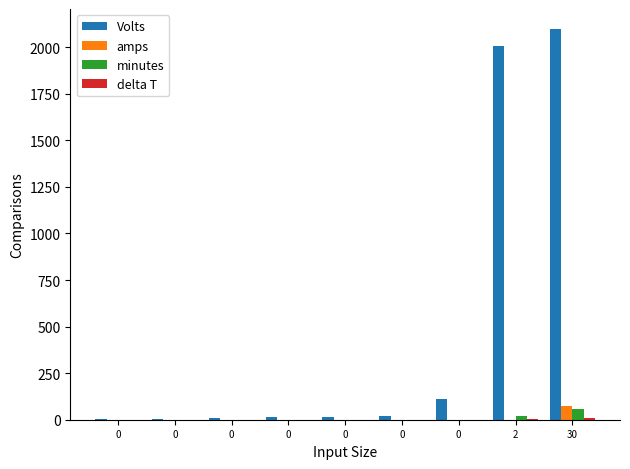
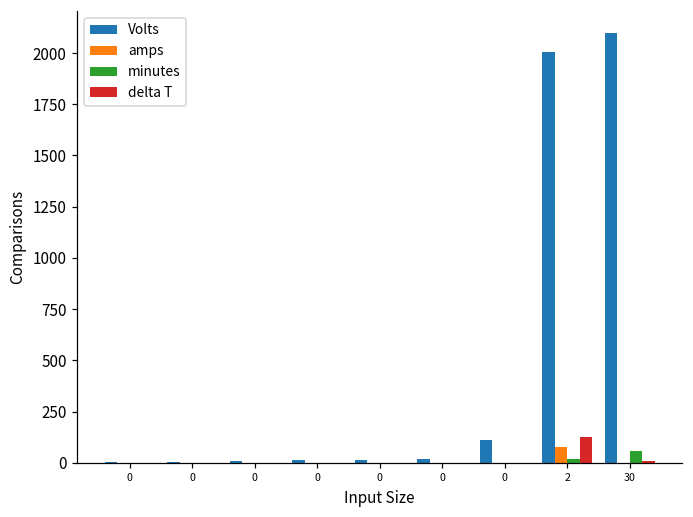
amps, 2: 0 -> 80
delta T, 2: 0 -> 120
amps, 30: 70 -> 0
